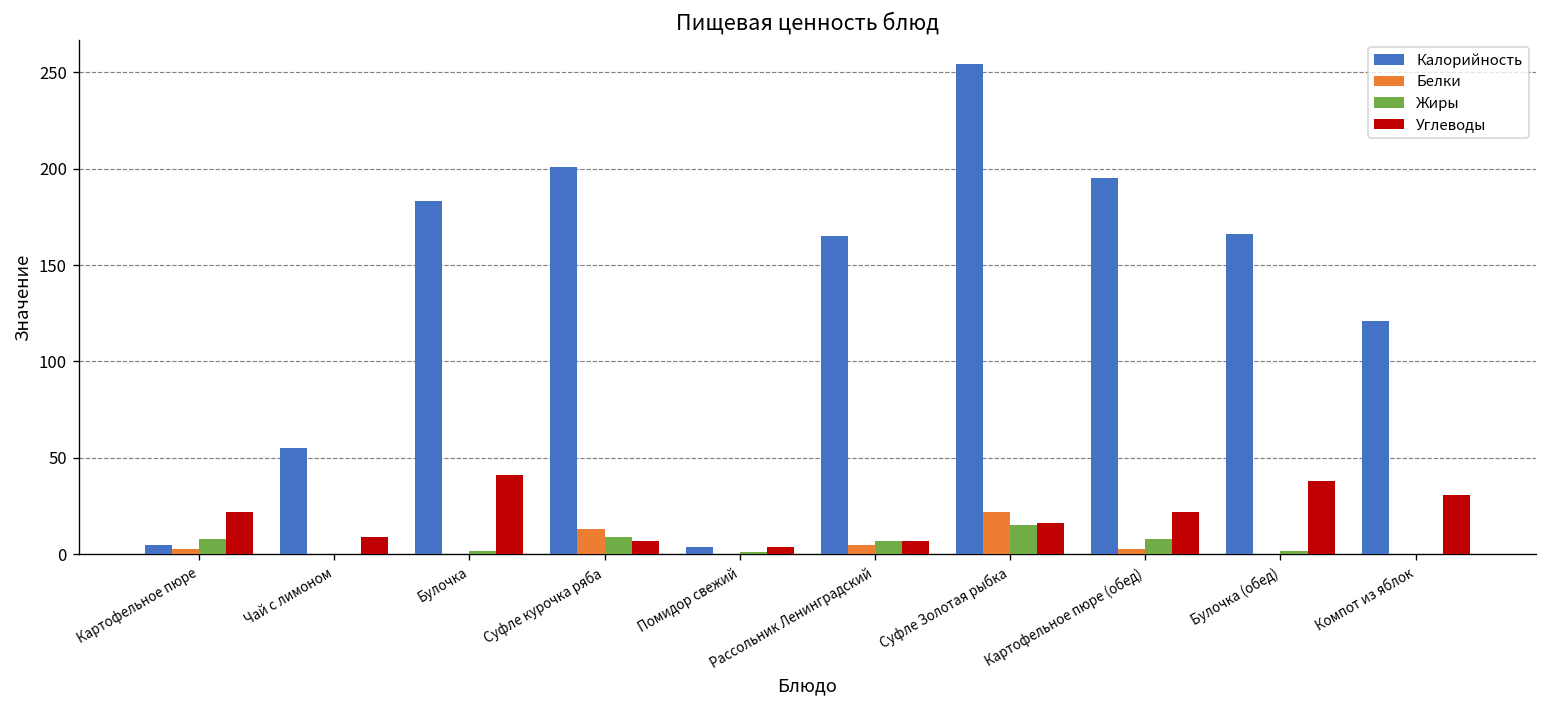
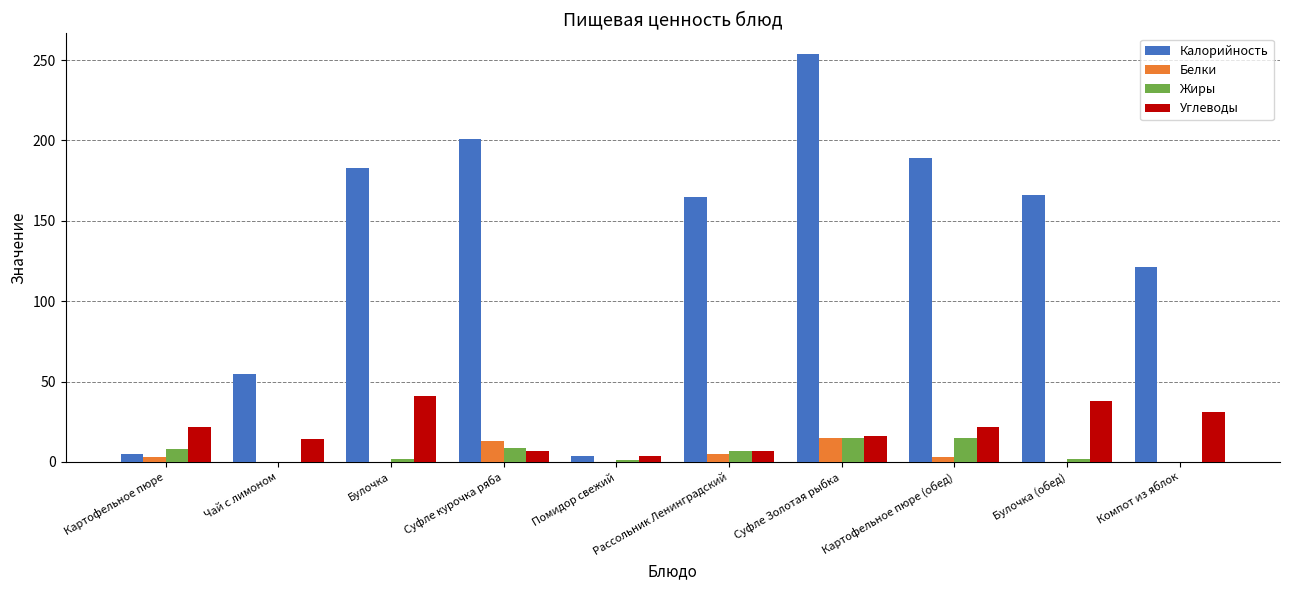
Углеводы, Чай с лимоном: 9 -> 14
Белки, Суфле Золотая рыбка: 22 -> 15
Калорийность, Картофельное пюре (обед): 195 -> 189
Жиры, Картофельное пюре (обед): 8 -> 15
